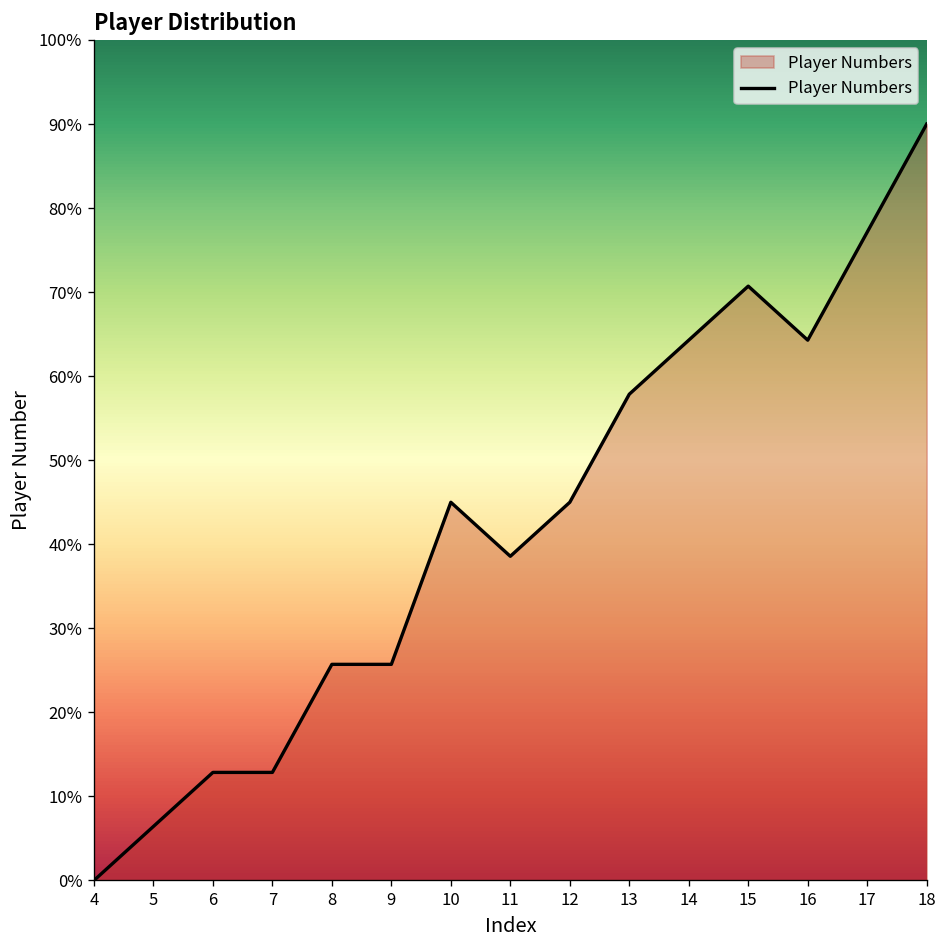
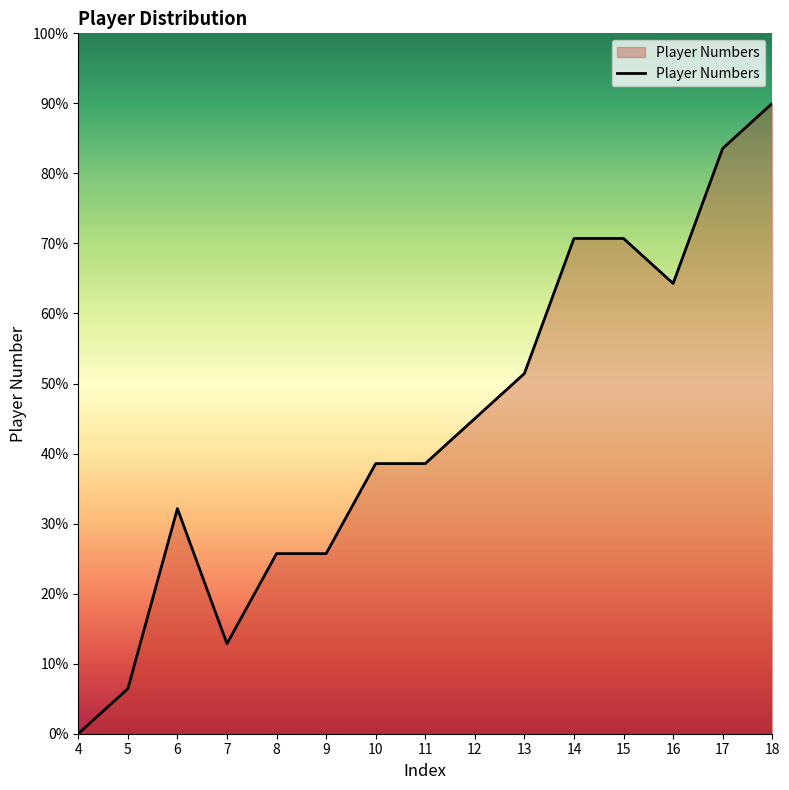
6: 13% -> 32%
10: 45% -> 39%
13: 58% -> 51%
14: 64% -> 71%
17: 77% -> 84%
